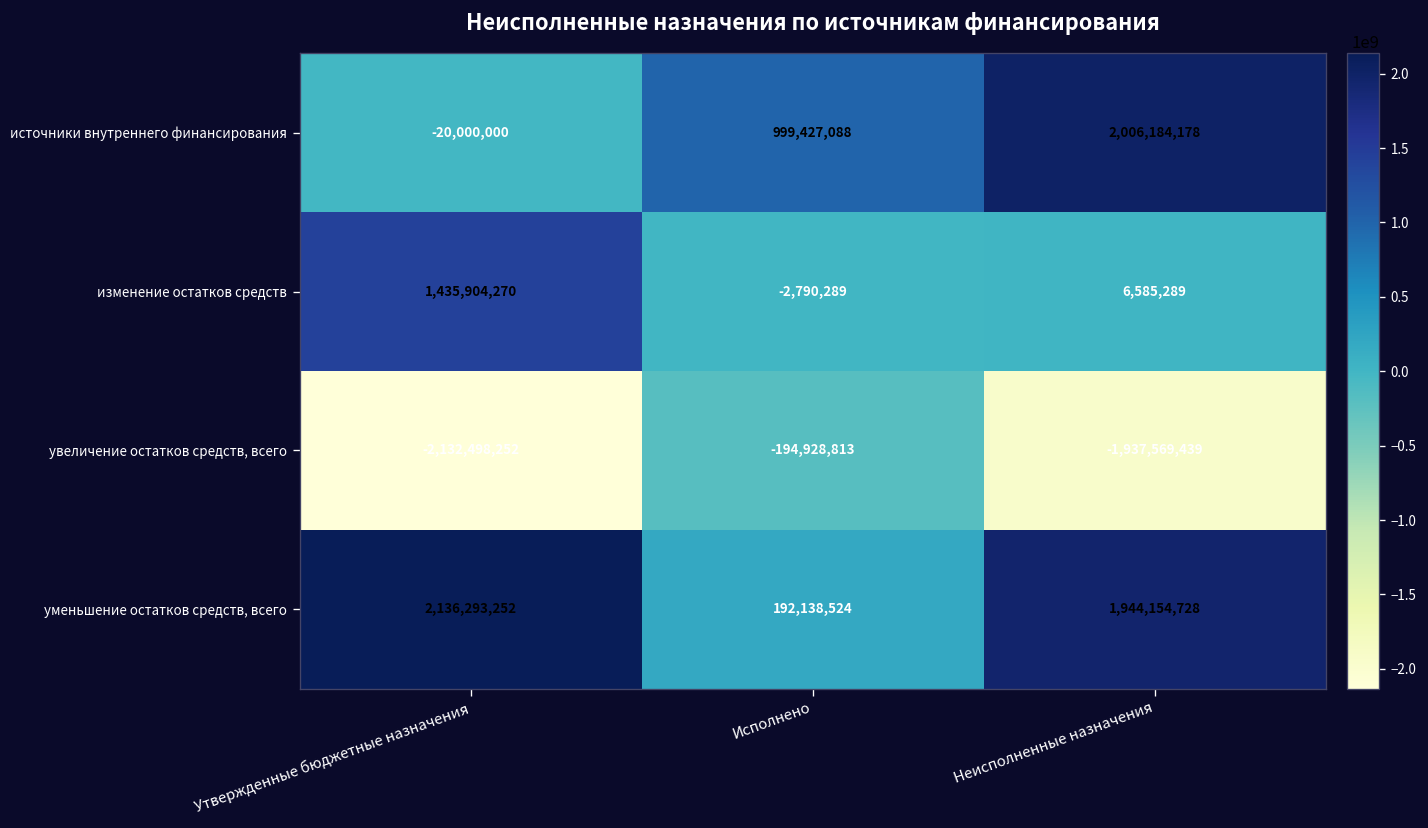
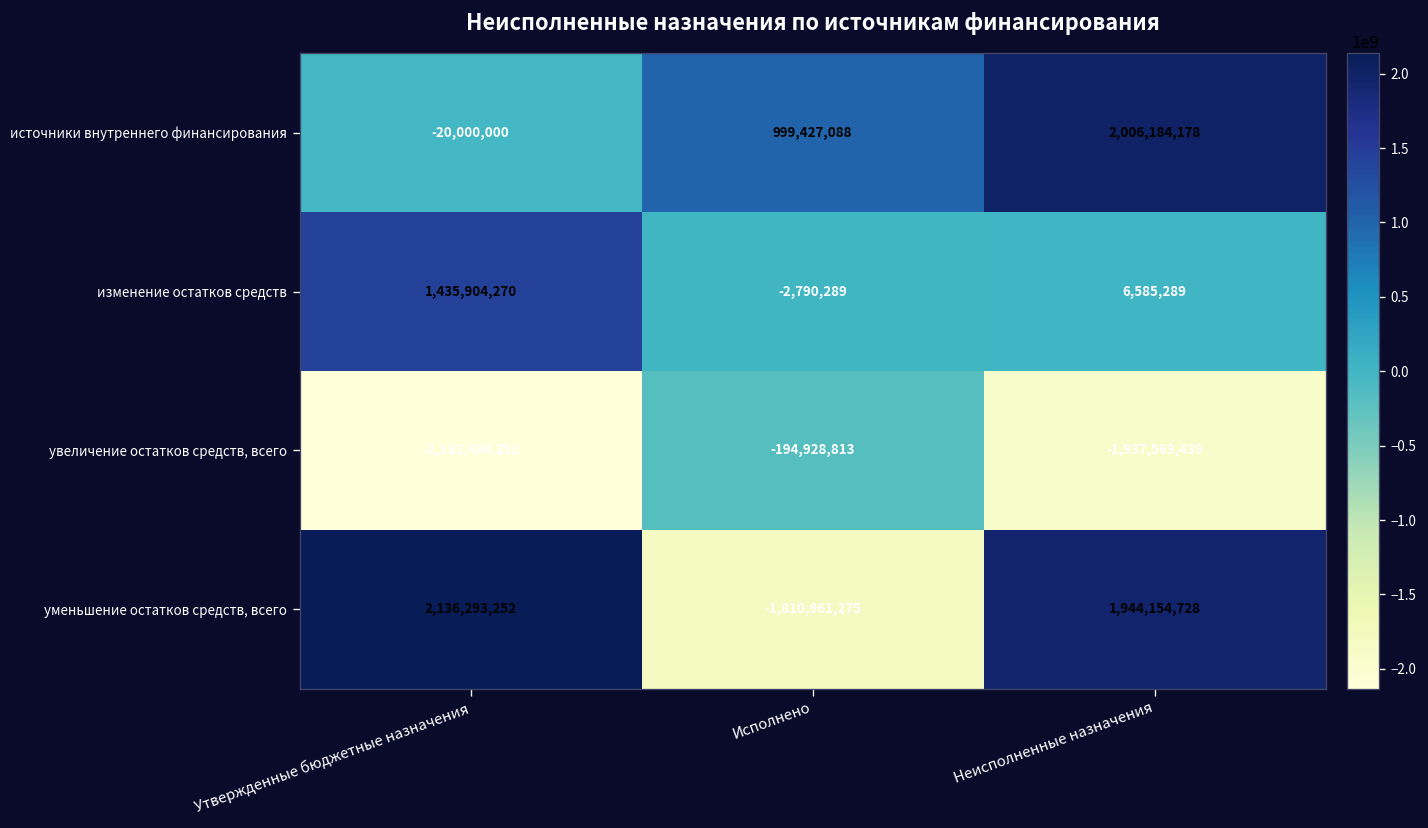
уменьшение остатков средств, всего, Исполнено: 192,138,524 -> -1,810,961,275
